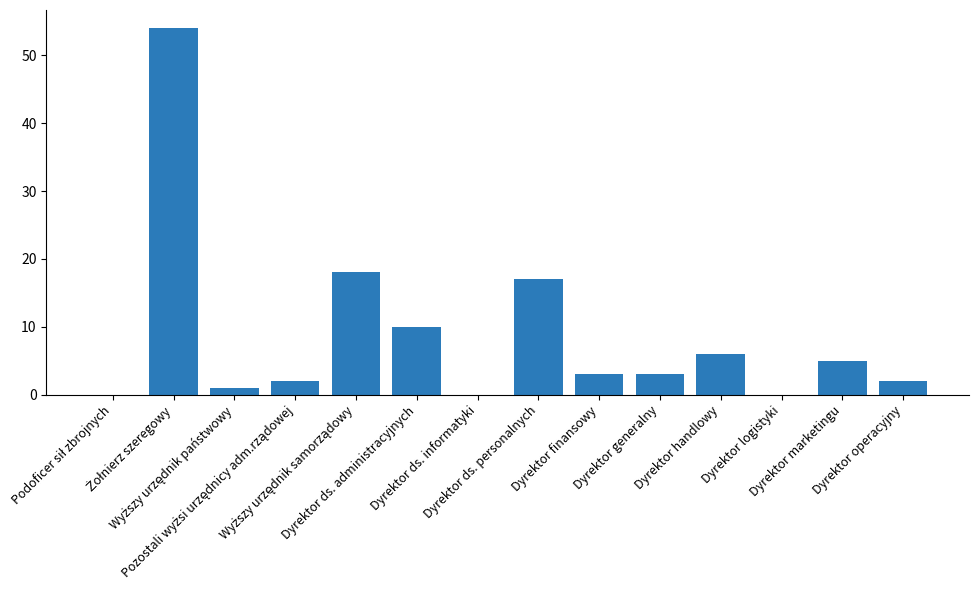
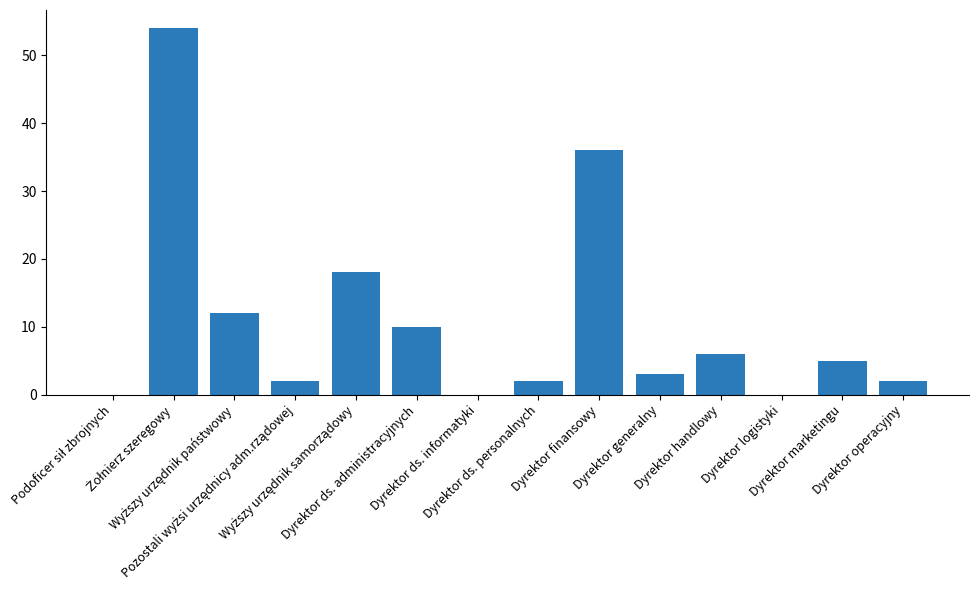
Wyższy urzędnik państwowy: 1 -> 12
Dyrektor ds. personalnych: 17 -> 2
Dyrektor finansowy: 3 -> 36
